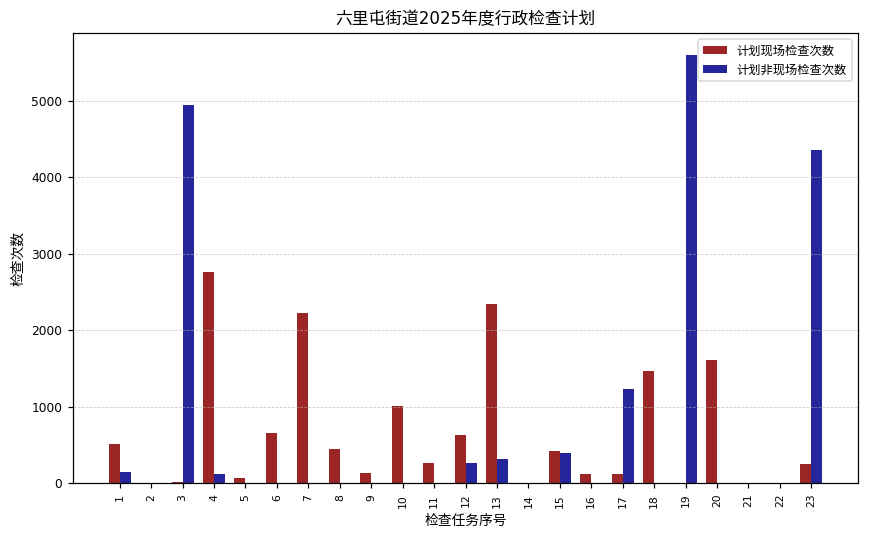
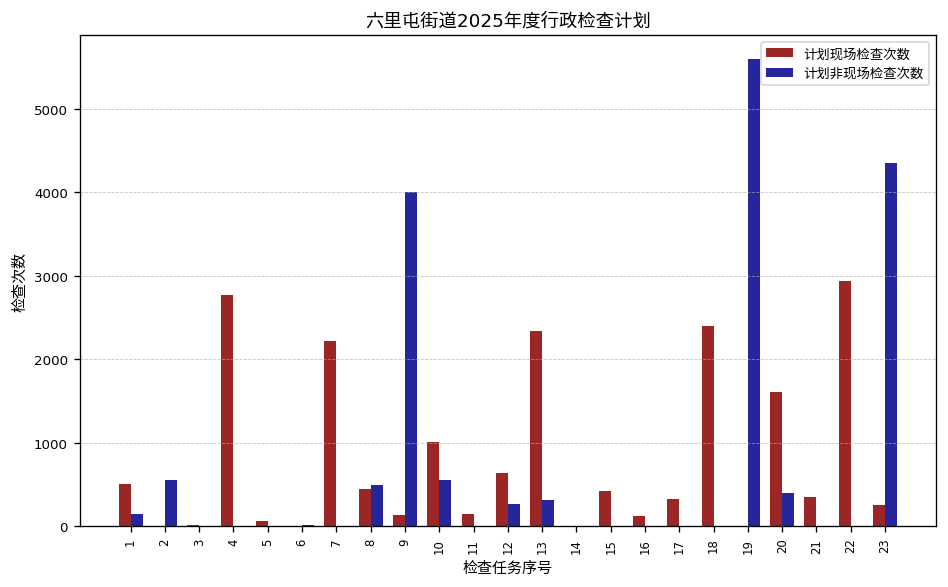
计划非现场检查次数, 2: 0 -> 600
计划非现场检查次数, 3: 4900 -> 0
计划非现场检查次数, 4: 100 -> 0
计划现场检查次数, 6: 700 -> 0
计划非现场检查次数, 8: 0 -> 500
计划非现场检查次数, 9: 0 -> 4000
计划非现场检查次数, 10: 0 -> 500
计划现场检查次数, 11: 300 -> 200
计划非现场检查次数, 15: 400 -> 0
计划现场检查次数, 17: 100 -> 300
计划非现场检查次数, 17: 1200 -> 0
计划现场检查次数, 18: 1500 -> 2400
计划非现场检查次数, 20: 0 -> 400
计划现场检查次数, 21: 0 -> 400
计划现场检查次数, 22: 0 -> 2900
